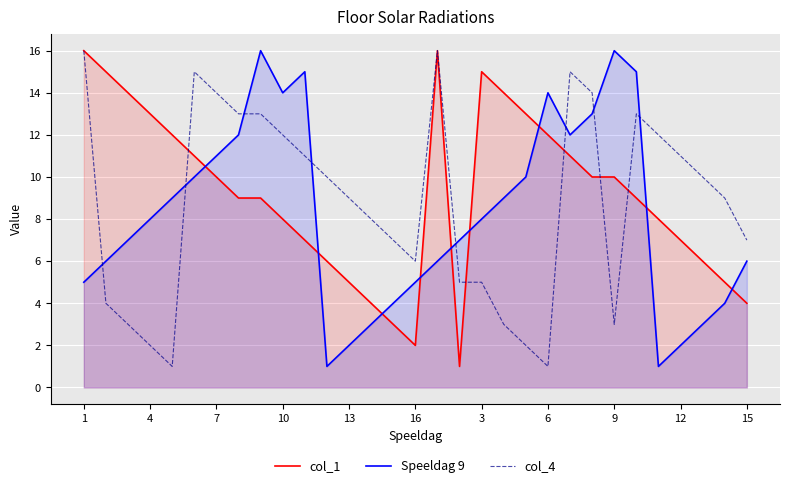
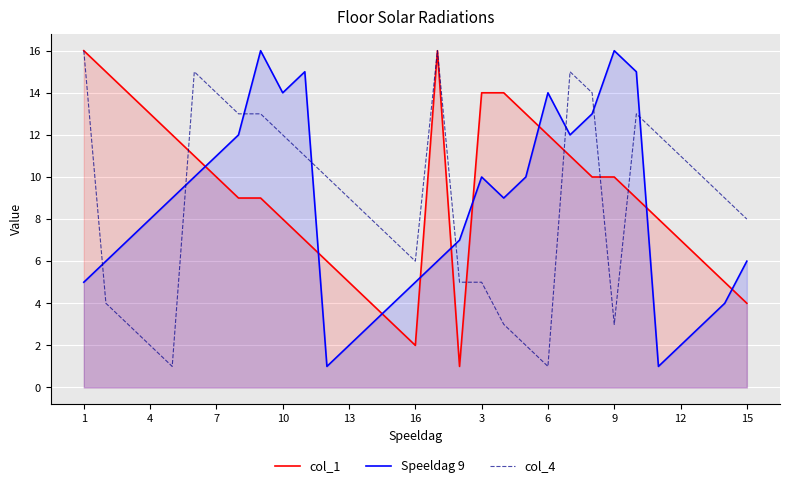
col_1, 3: 15 -> 14
Speeldag 9, 3: 8 -> 10
col_4, 15: 7 -> 8
